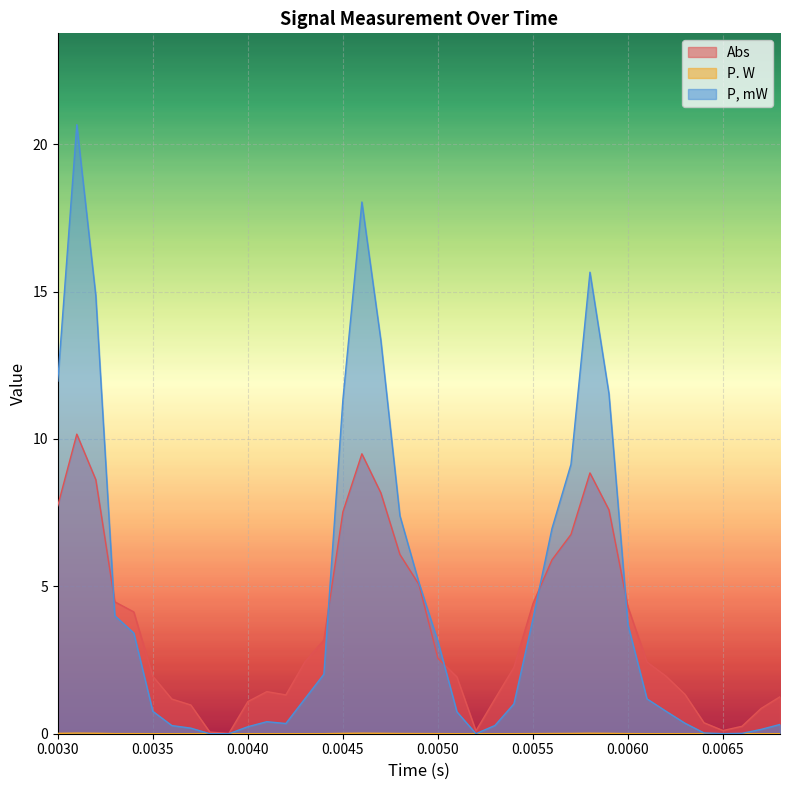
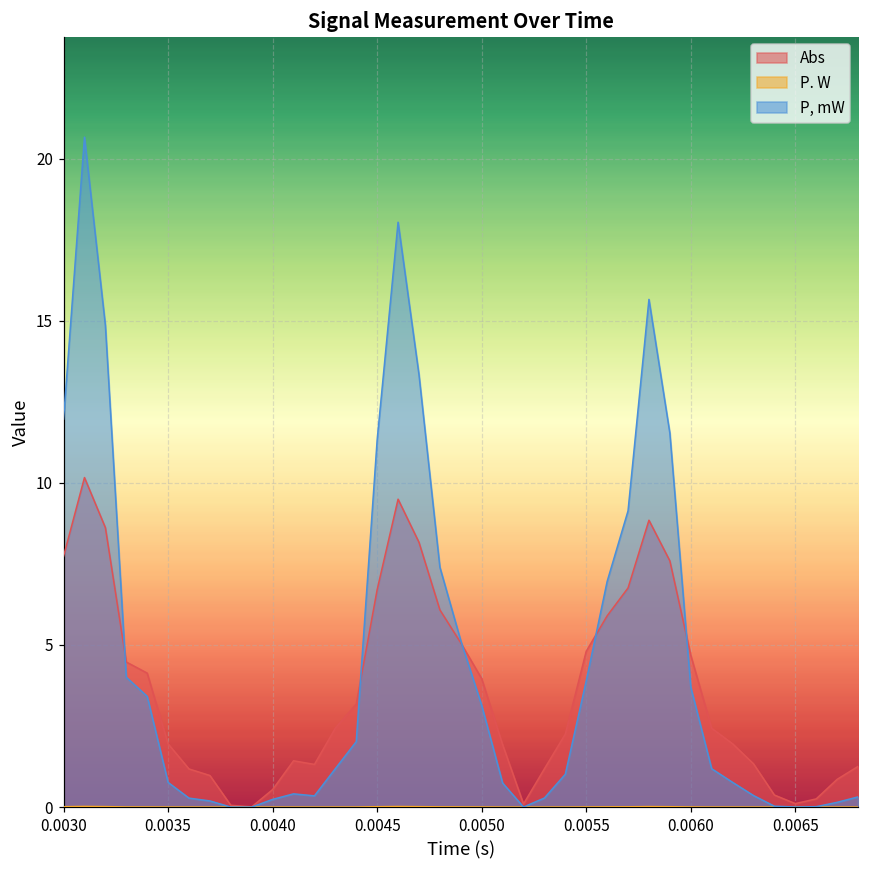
Abs, 0.0040: 1.1 -> 0.5
Abs, 0.0045: 7.5 -> 6.7
Abs, 0.0050: 2.6 -> 4.0
Abs, 0.0055: 4.4 -> 4.8
Abs, 0.0060: 4.3 -> 4.7
